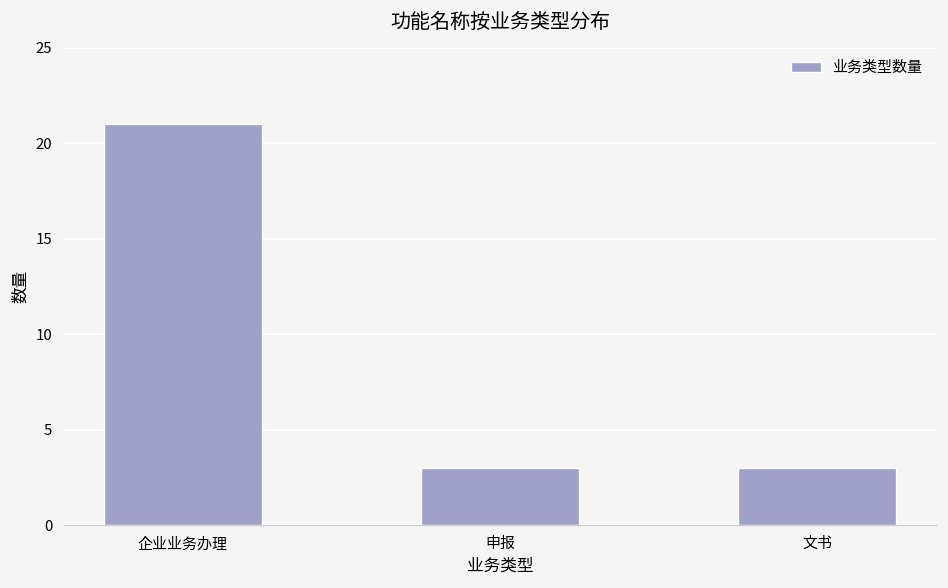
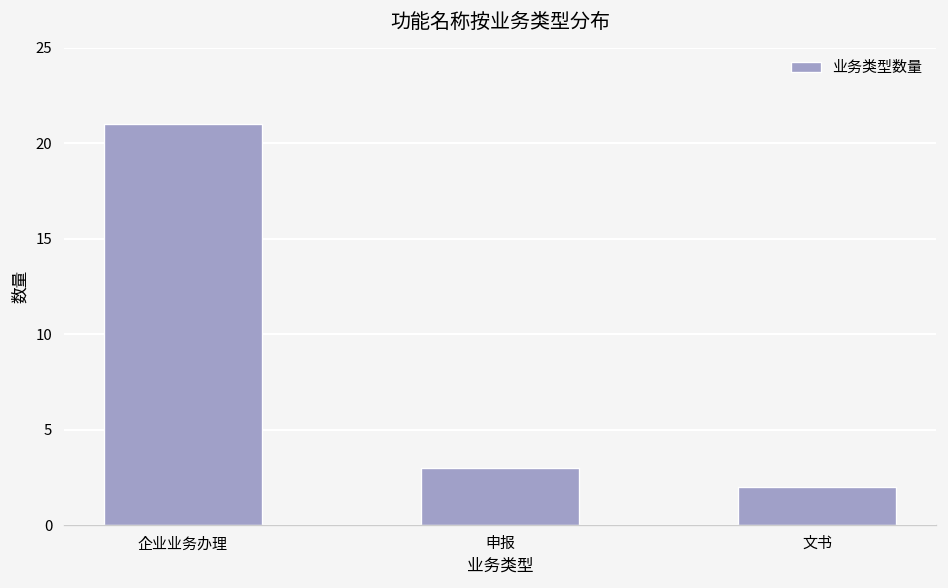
文书: 3 -> 2
